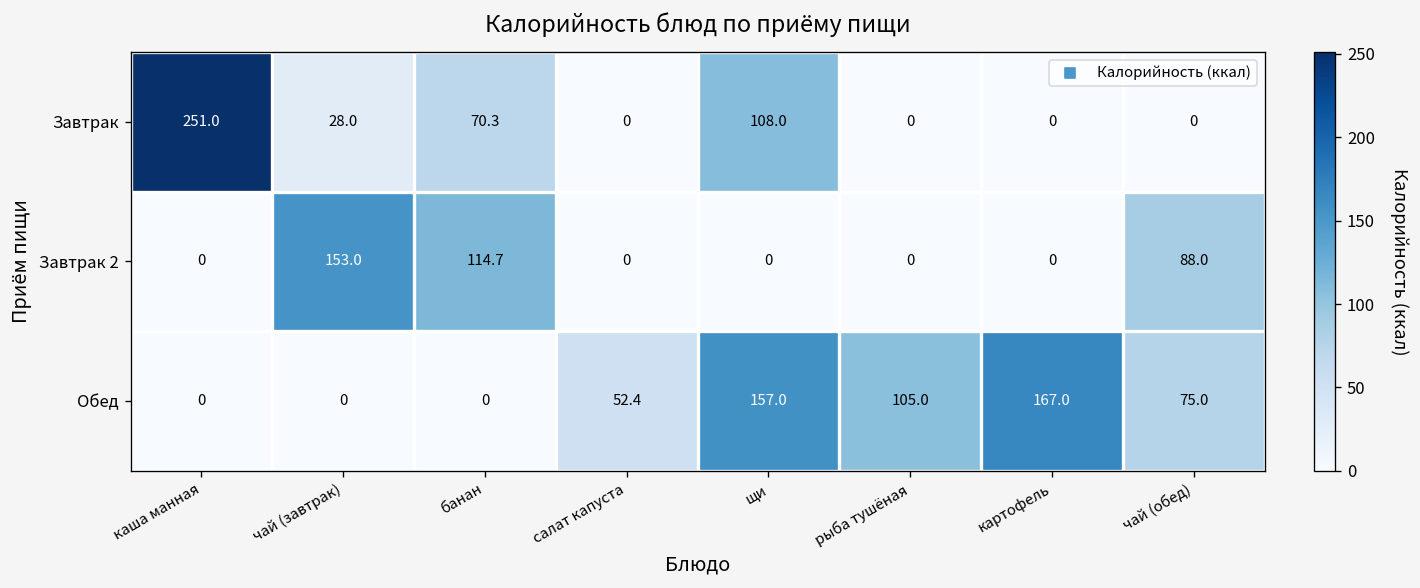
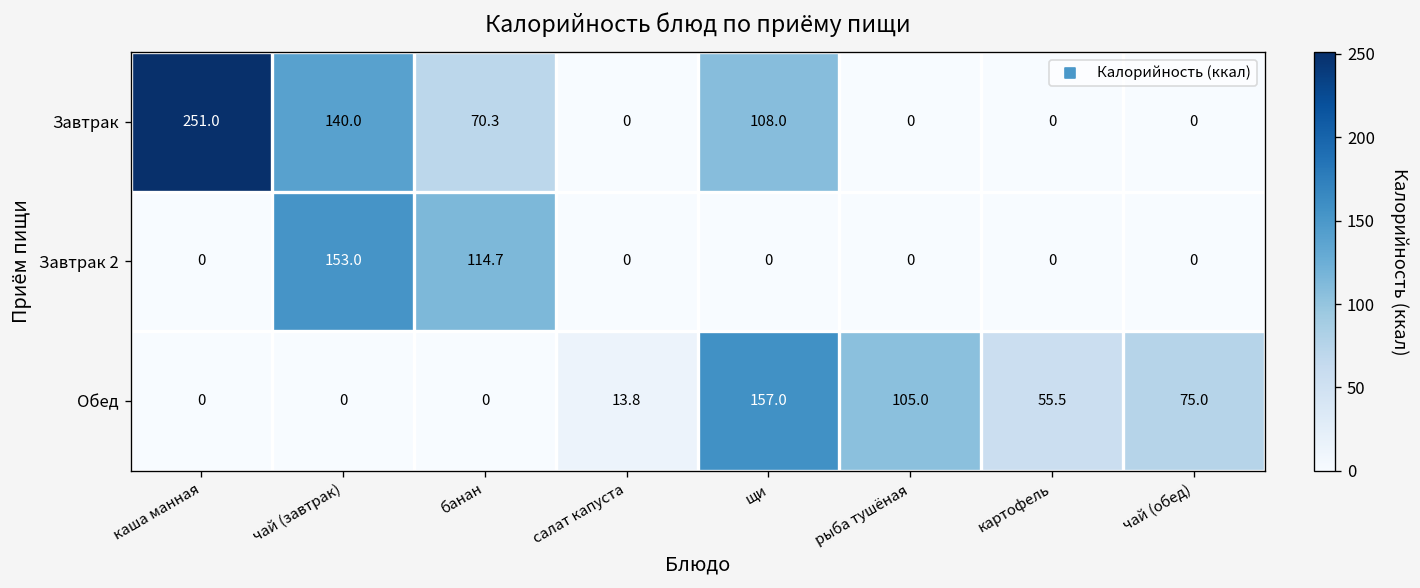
Завтрак, чай (завтрак): 28.0 -> 140.0
Завтрак 2, чай (обед): 88.0 -> 0
Обед, салат капуста: 52.4 -> 13.8
Обед, картофель: 167.0 -> 55.5
